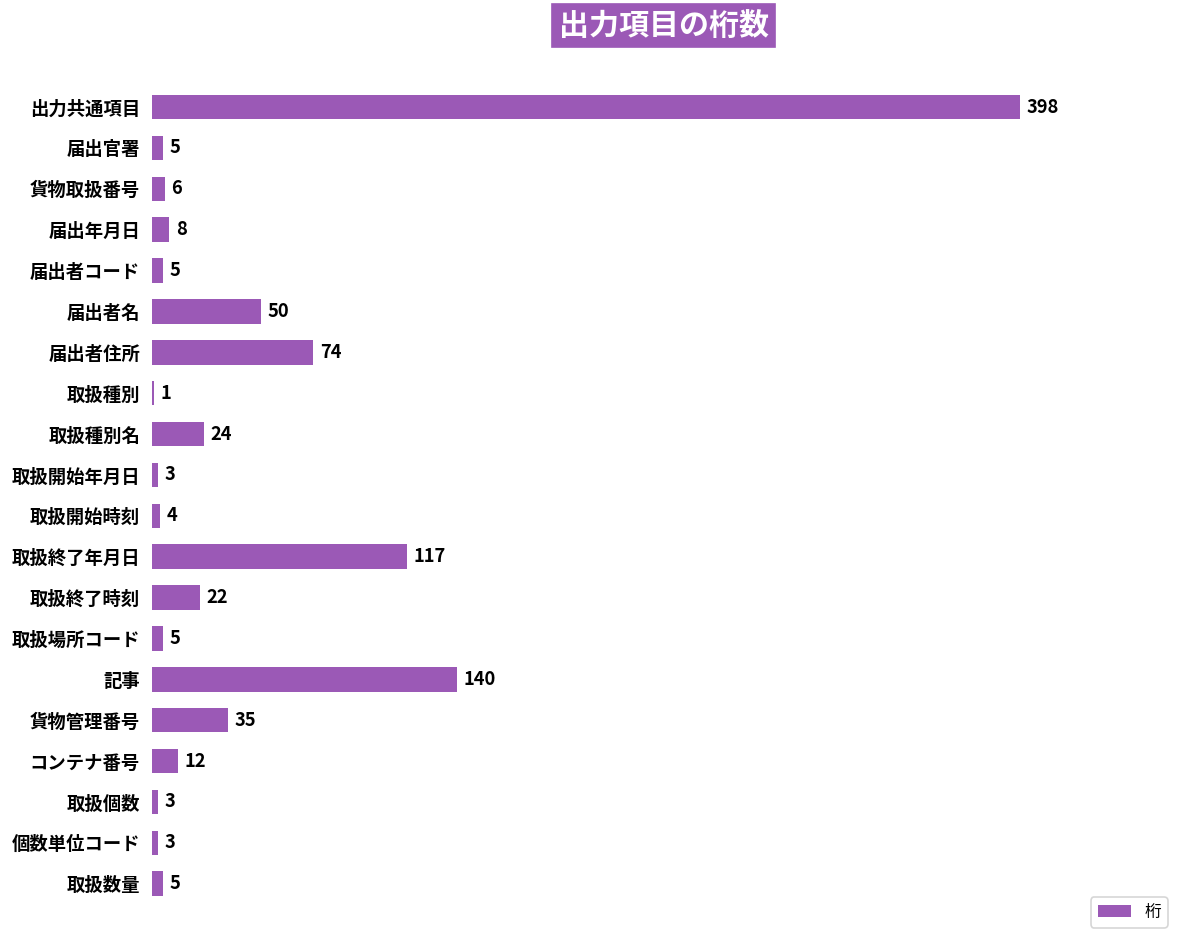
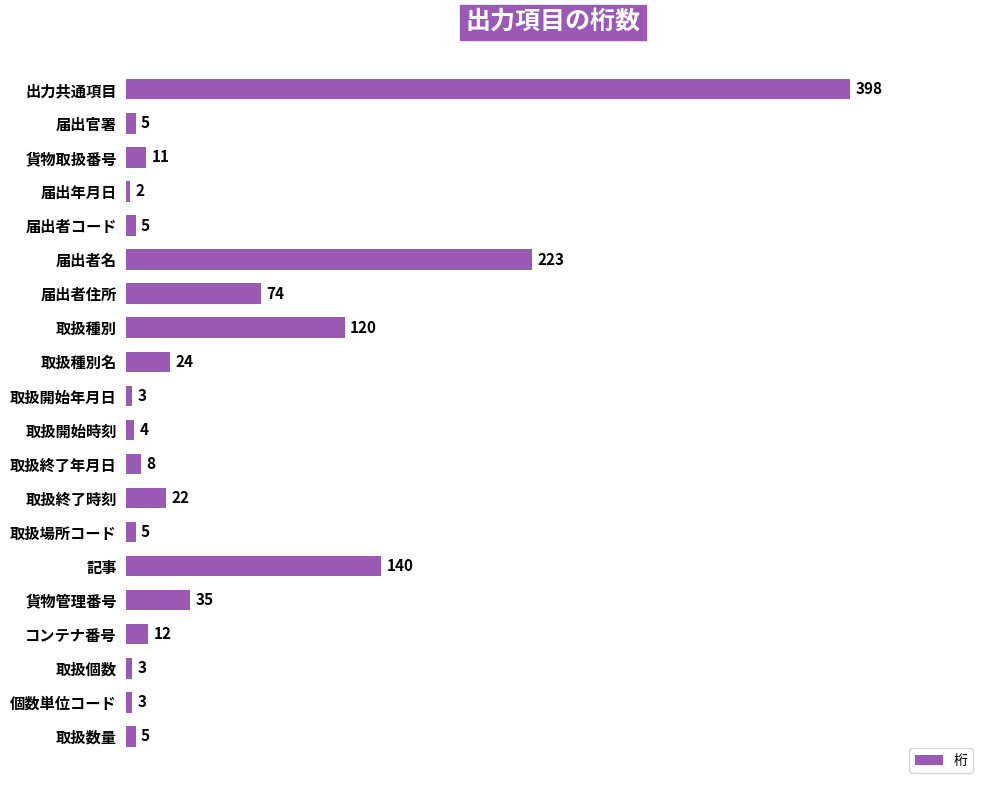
貨物取扱番号: 6 -> 11
届出年月日: 8 -> 2
届出者名: 50 -> 223
取扱種別: 1 -> 120
取扱終了年月日: 117 -> 8
